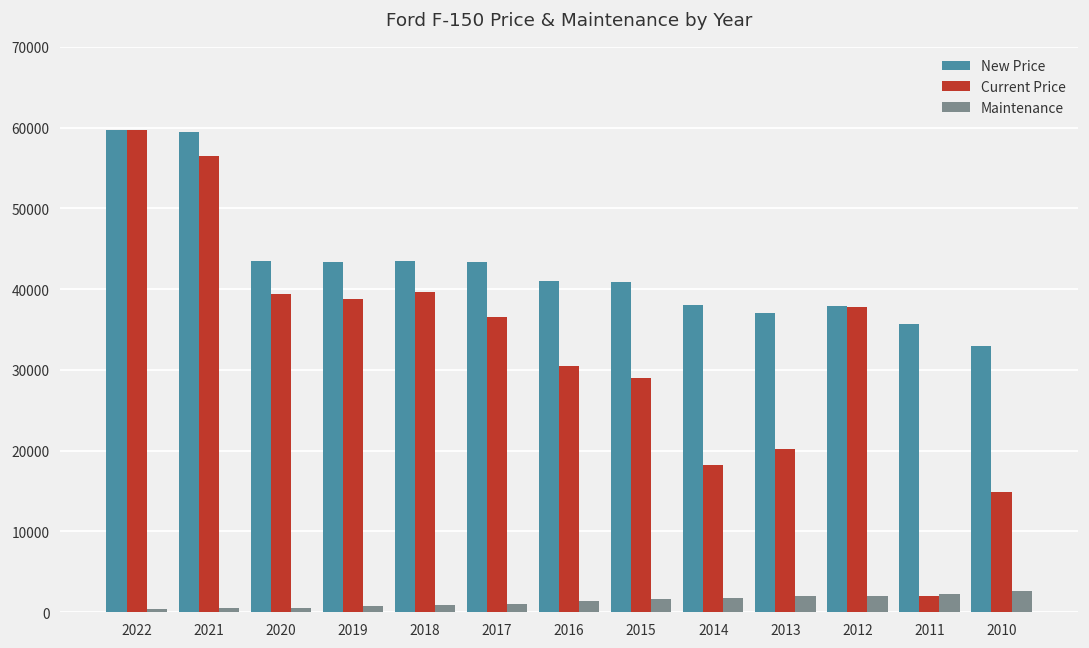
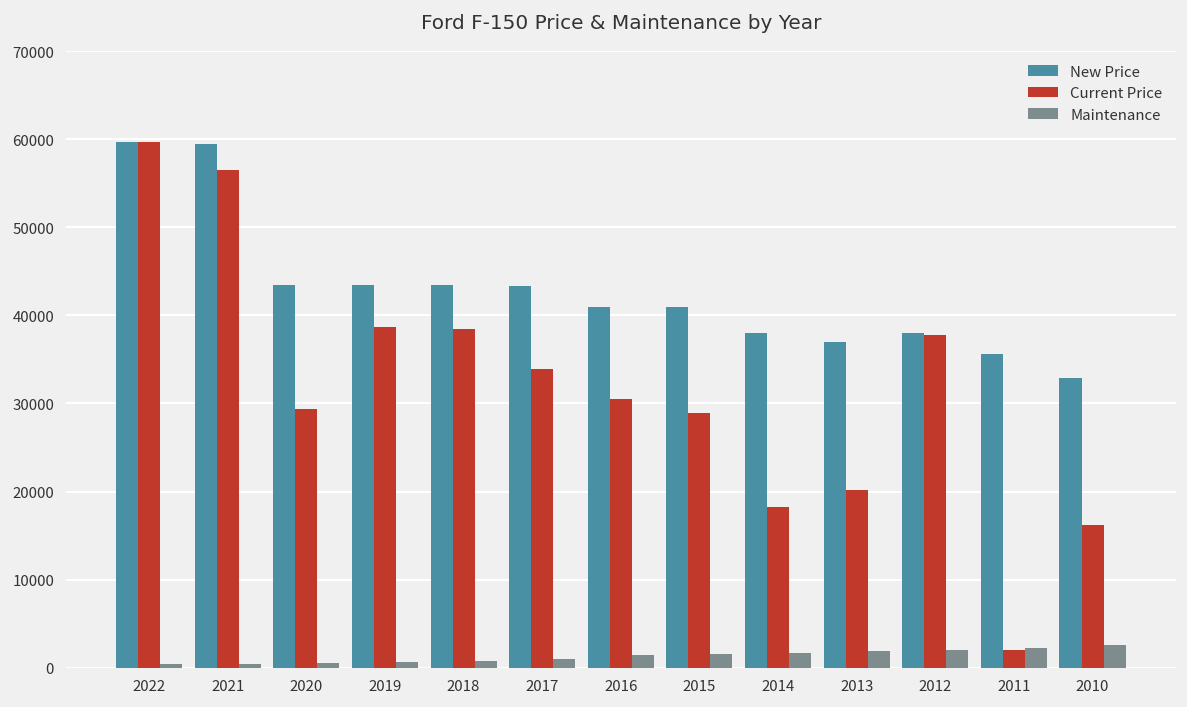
Current Price, 2020: 39000 -> 29000
Current Price, 2018: 40000 -> 38000
Current Price, 2017: 37000 -> 34000
Current Price, 2010: 15000 -> 16000
